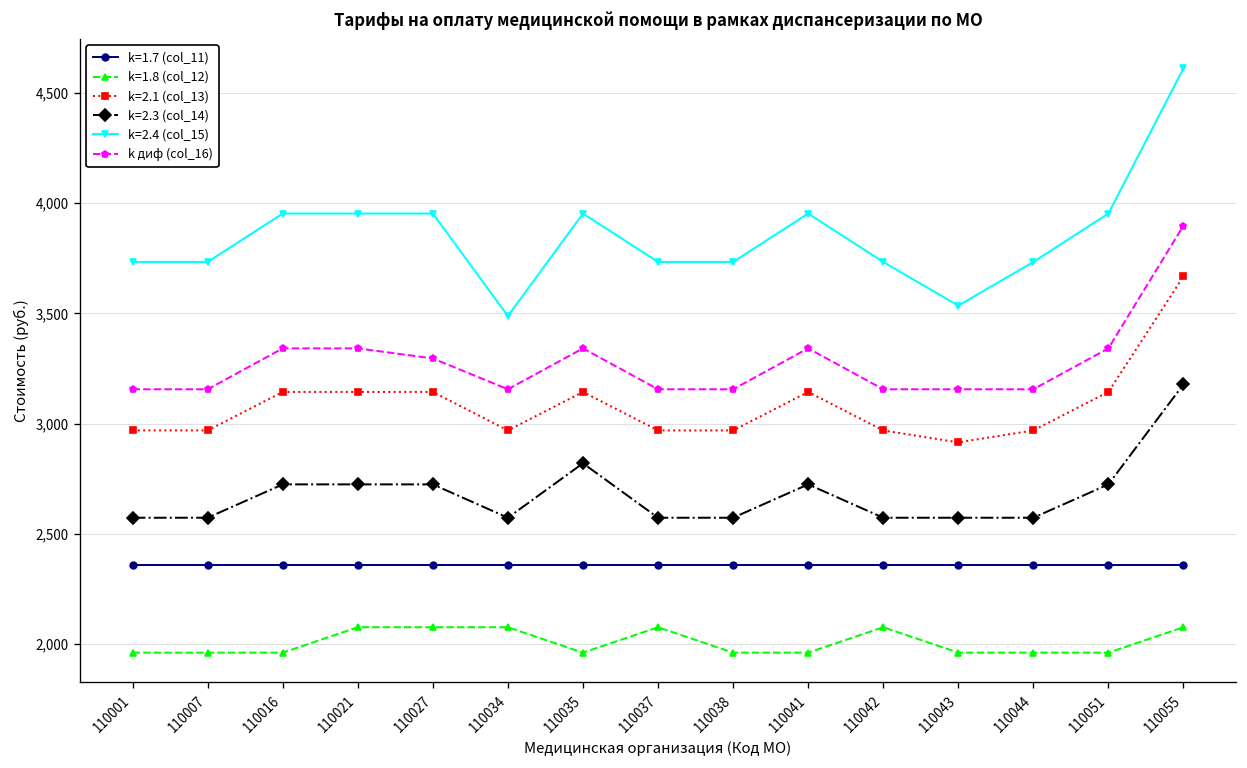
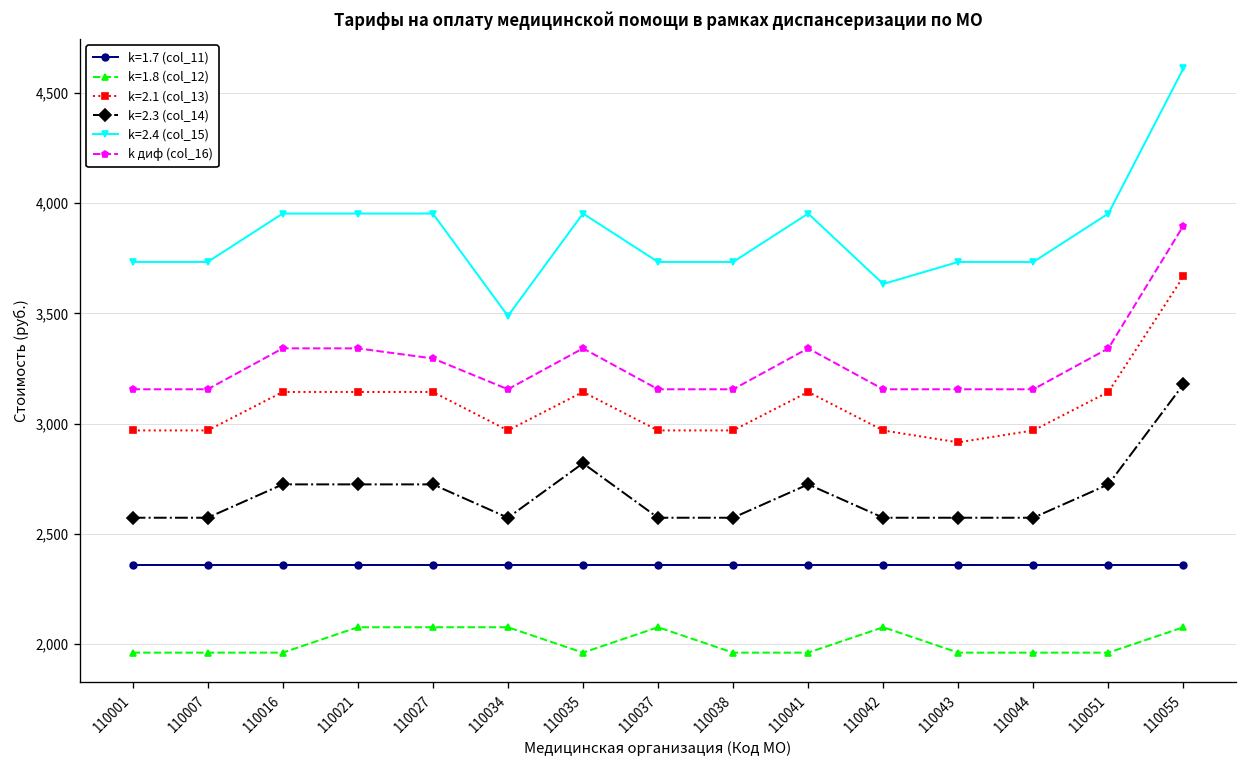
k=2.4 (col_15), 110042: 3,730 -> 3,630
k=2.4 (col_15), 110043: 3,530 -> 3,730
